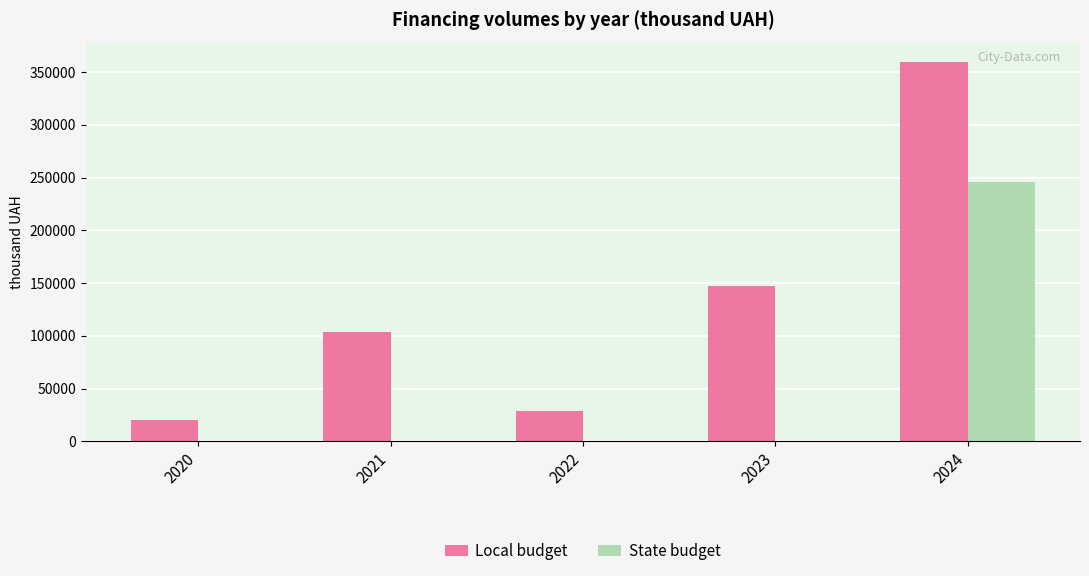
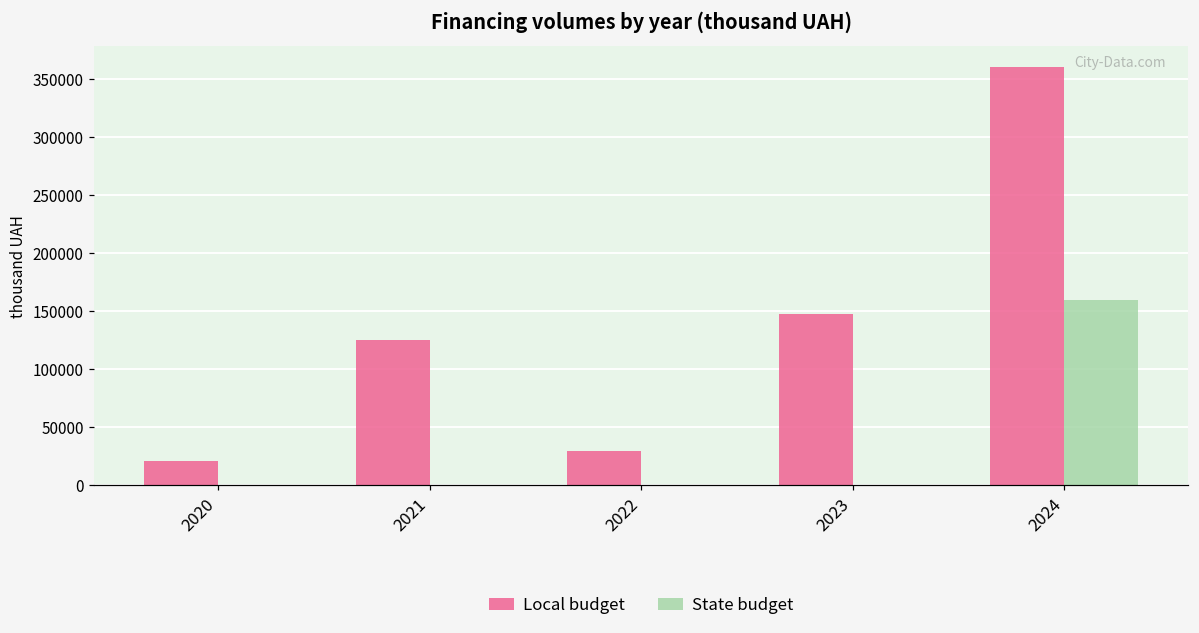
Local budget, 2021: 104000 -> 124000
State budget, 2024: 246000 -> 159000
